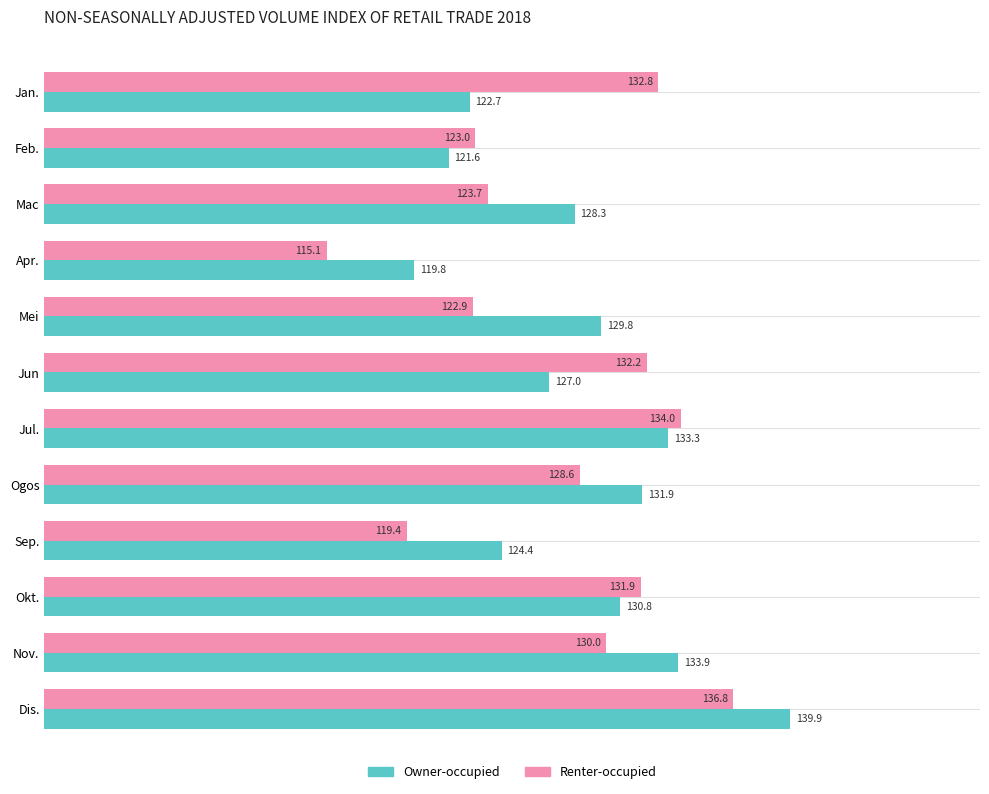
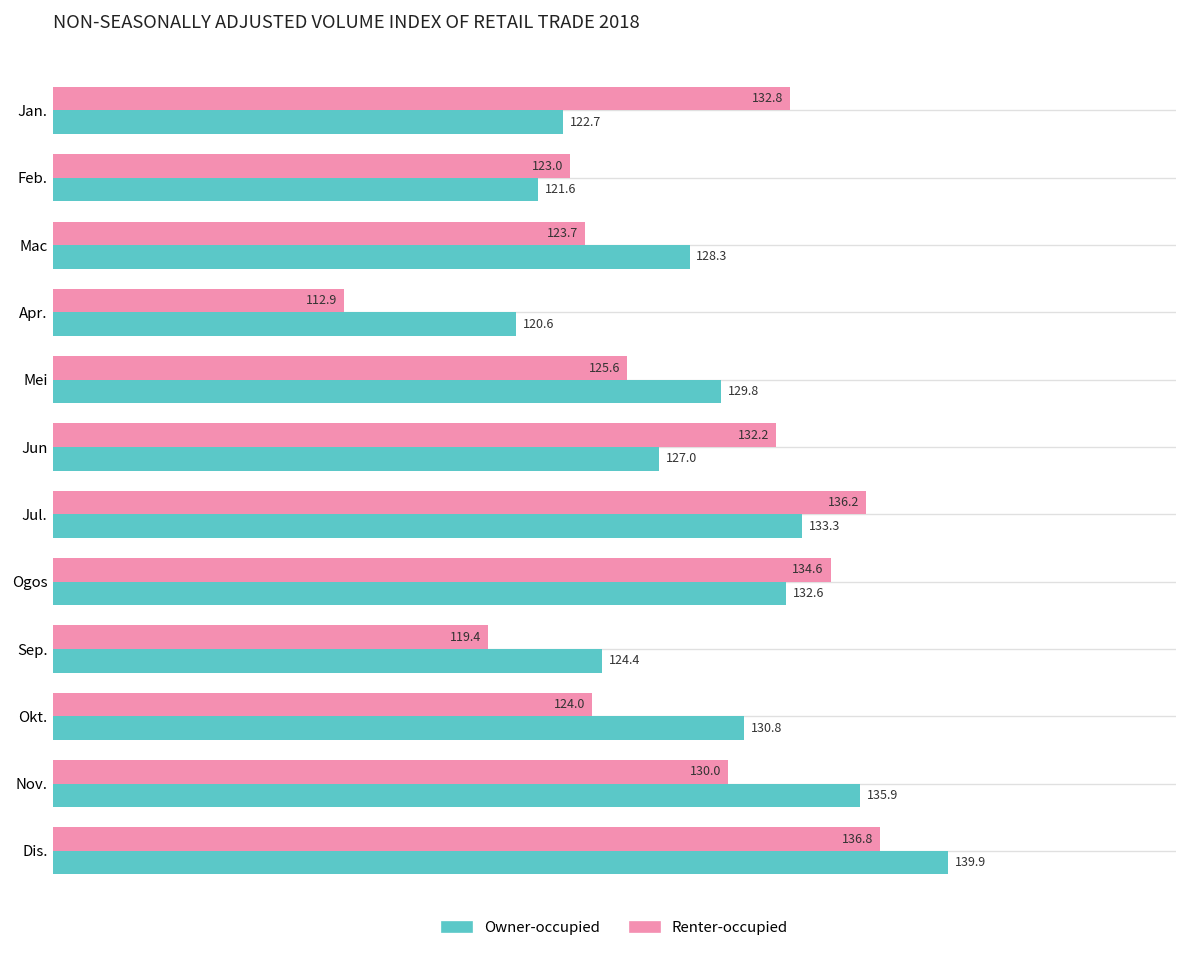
Renter-occupied, Apr.: 115.1 -> 112.9
Owner-occupied, Apr.: 119.8 -> 120.6
Renter-occupied, Mei: 122.9 -> 125.6
Renter-occupied, Jul.: 134.0 -> 136.2
Renter-occupied, Ogos: 128.6 -> 134.6
Owner-occupied, Ogos: 131.9 -> 132.6
Renter-occupied, Okt.: 131.9 -> 124.0
Owner-occupied, Nov.: 133.9 -> 135.9
